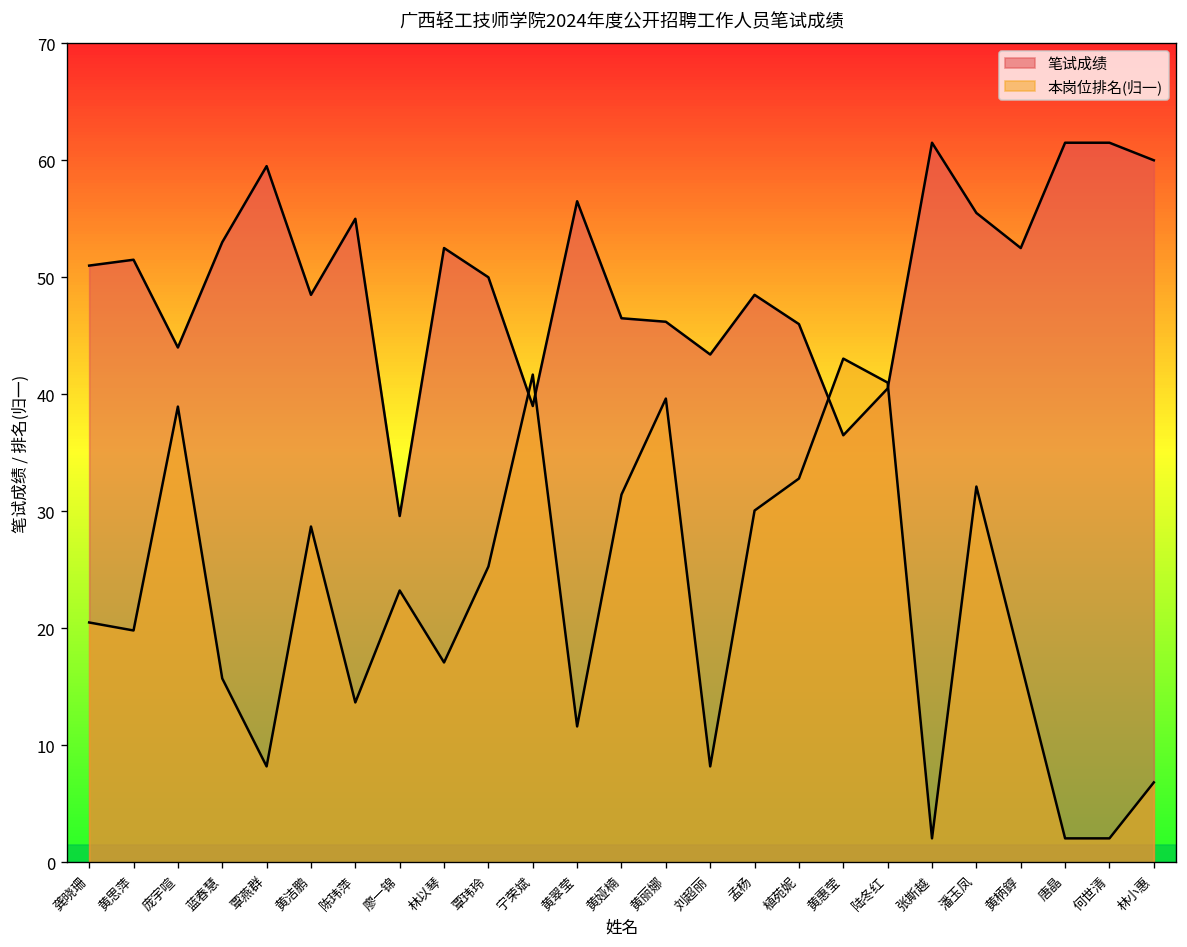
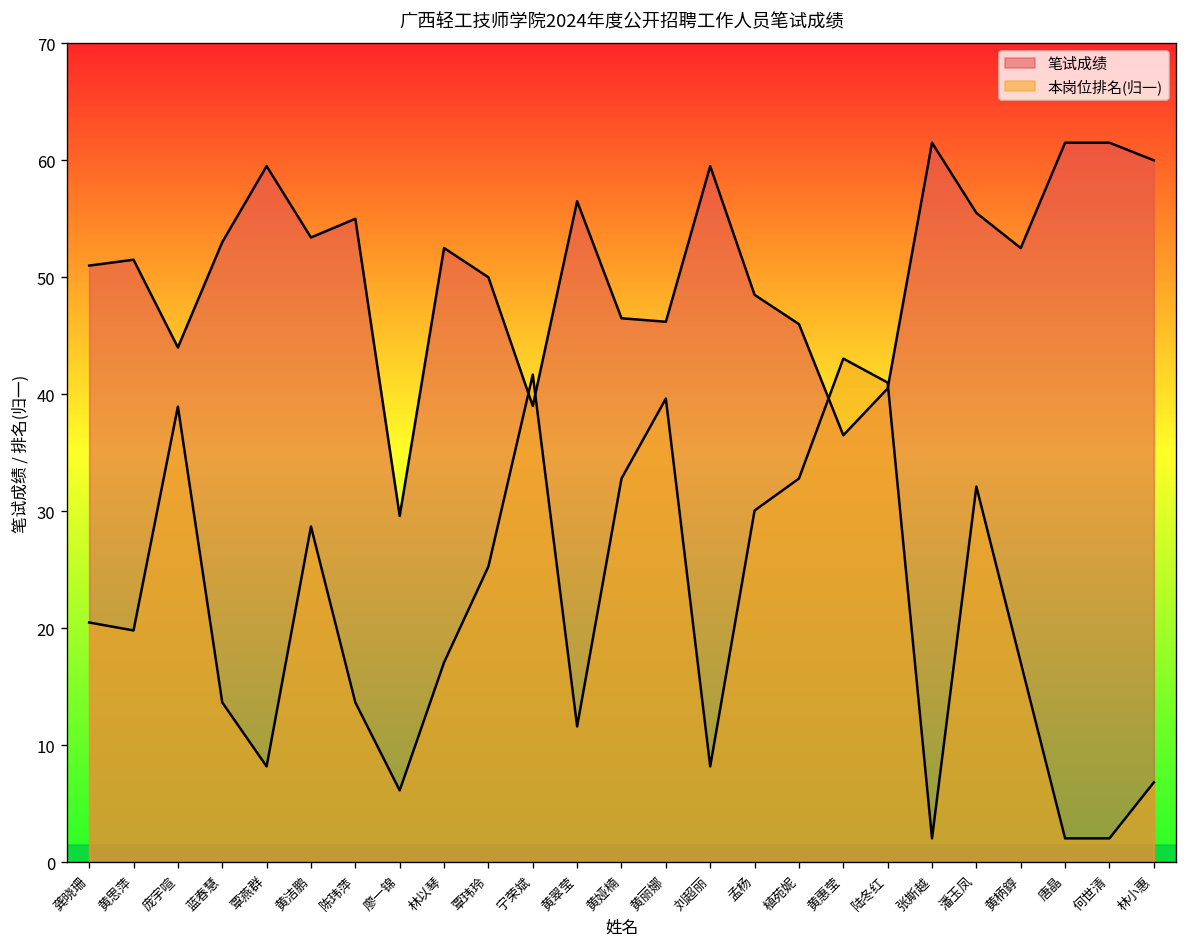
本岗位排名(归一), 蓝春慧: 16 -> 14
笔试成绩, 黄洁鹏: 49 -> 53
本岗位排名(归一), 廖一锦: 23 -> 6
本岗位排名(归一), 黄娅楠: 31 -> 33
笔试成绩, 刘超丽: 43 -> 60
